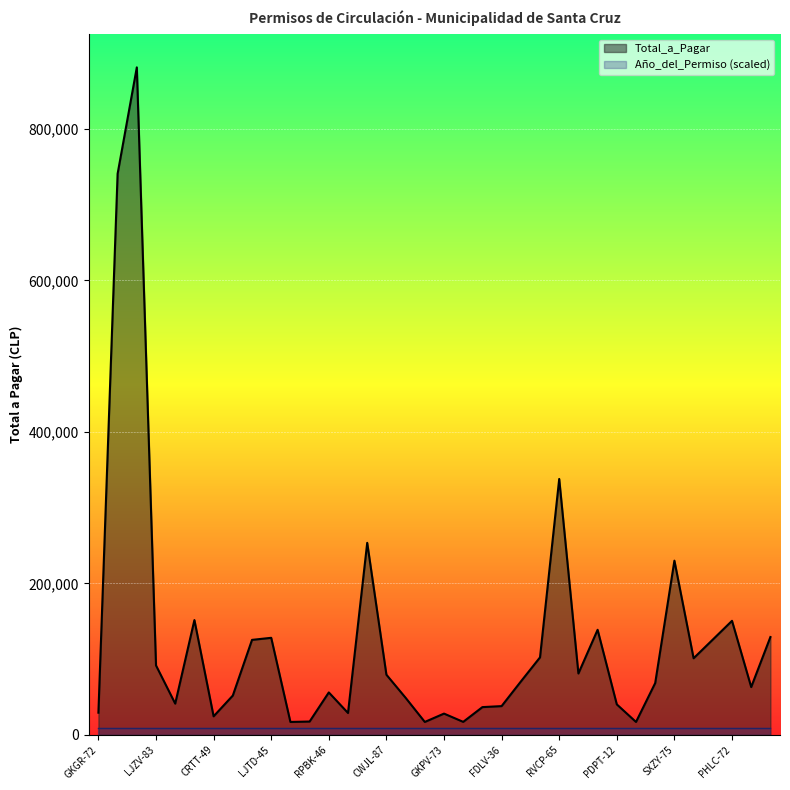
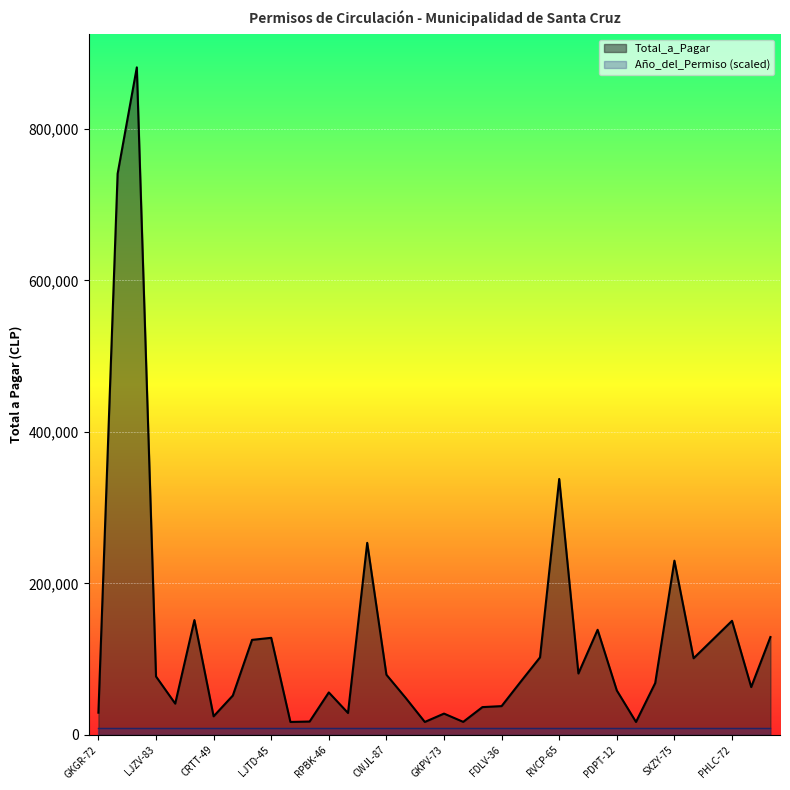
Total_a_Pagar, LJZV-83: 90,000 -> 80,000
Total_a_Pagar, PDPT-12: 40,000 -> 60,000
